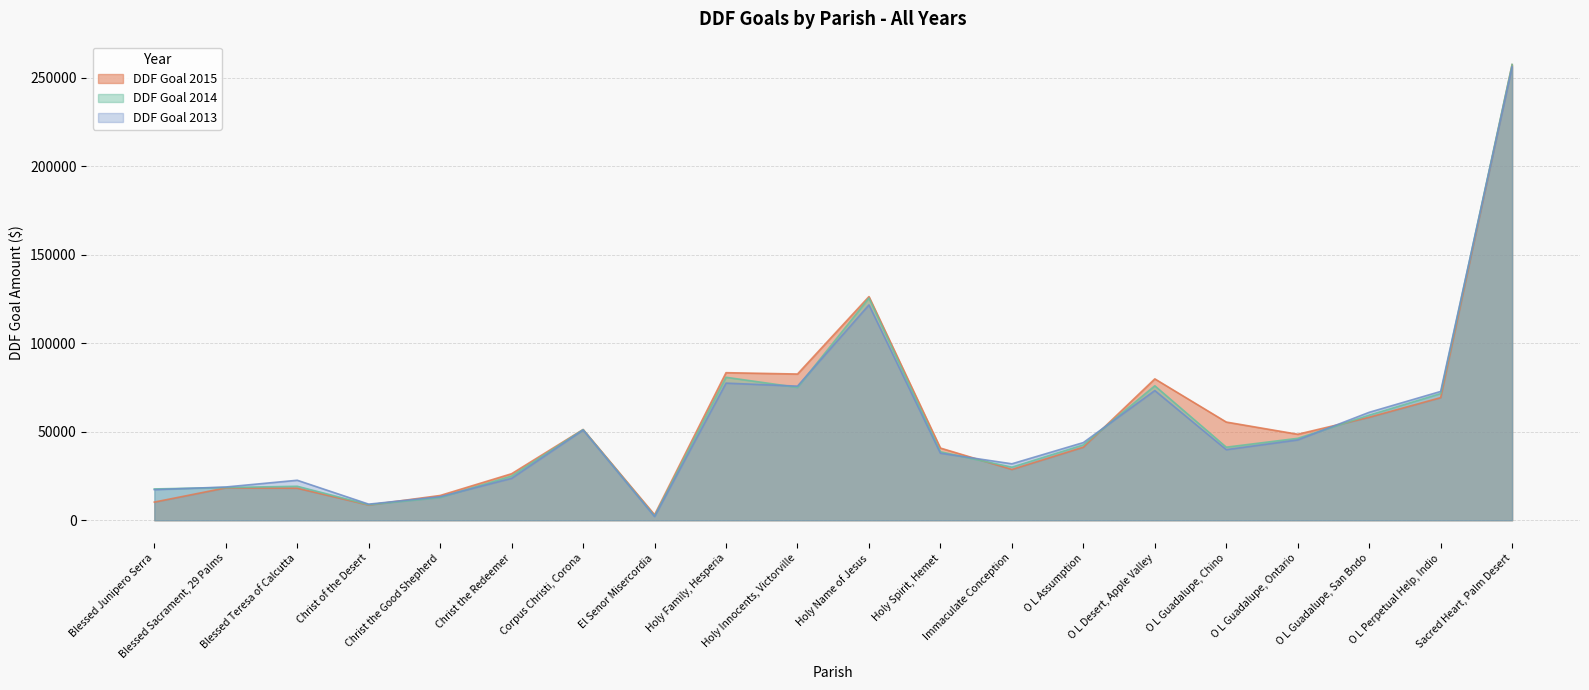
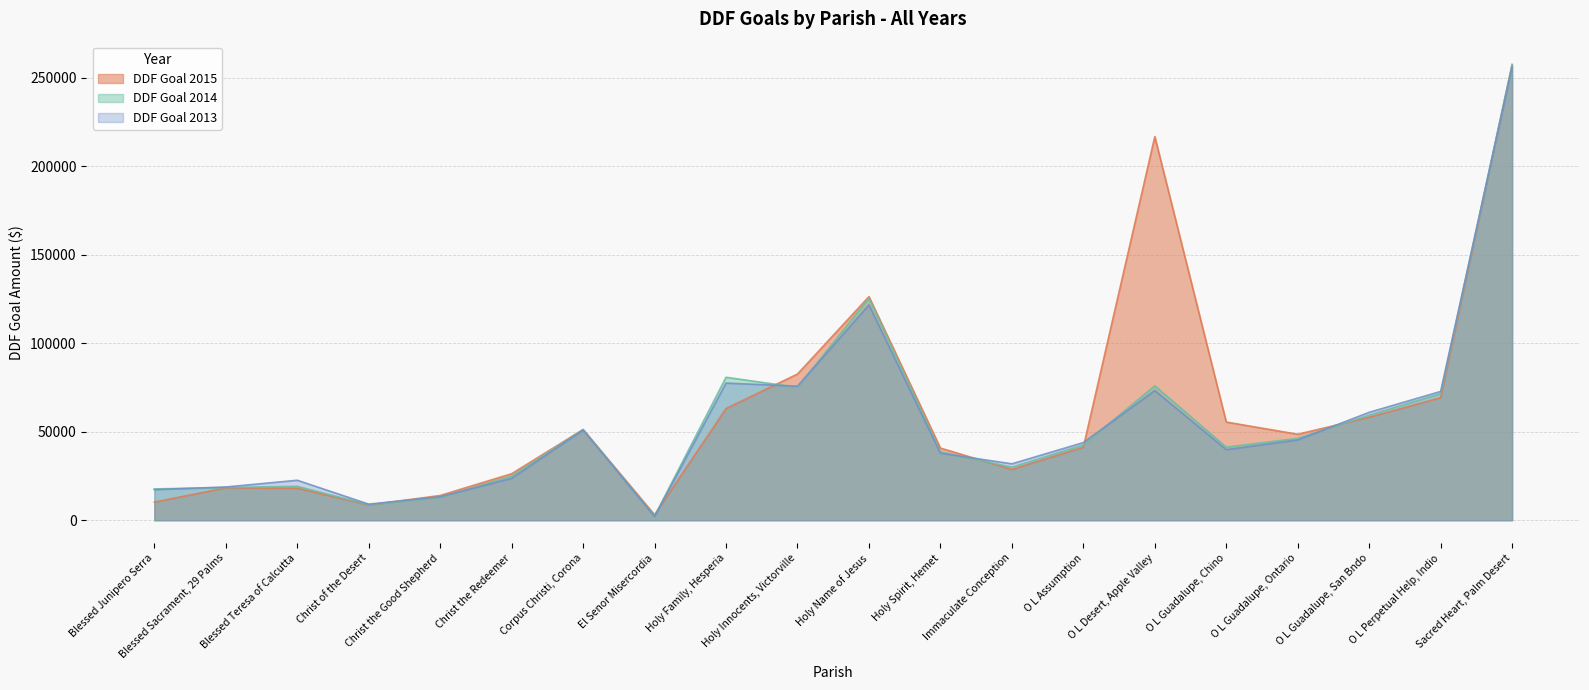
DDF Goal 2015, Holy Family, Hesperia: 83000 -> 63000
DDF Goal 2015, O L Desert, Apple Valley: 80000 -> 217000
